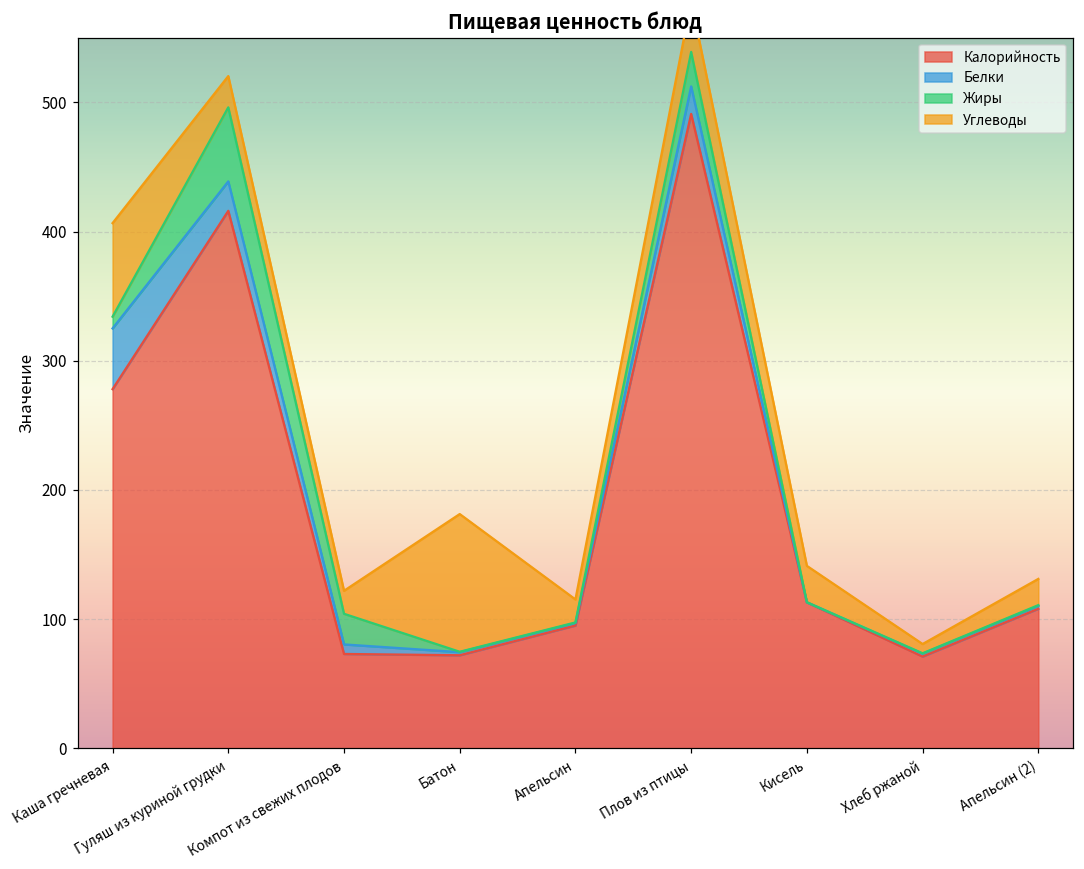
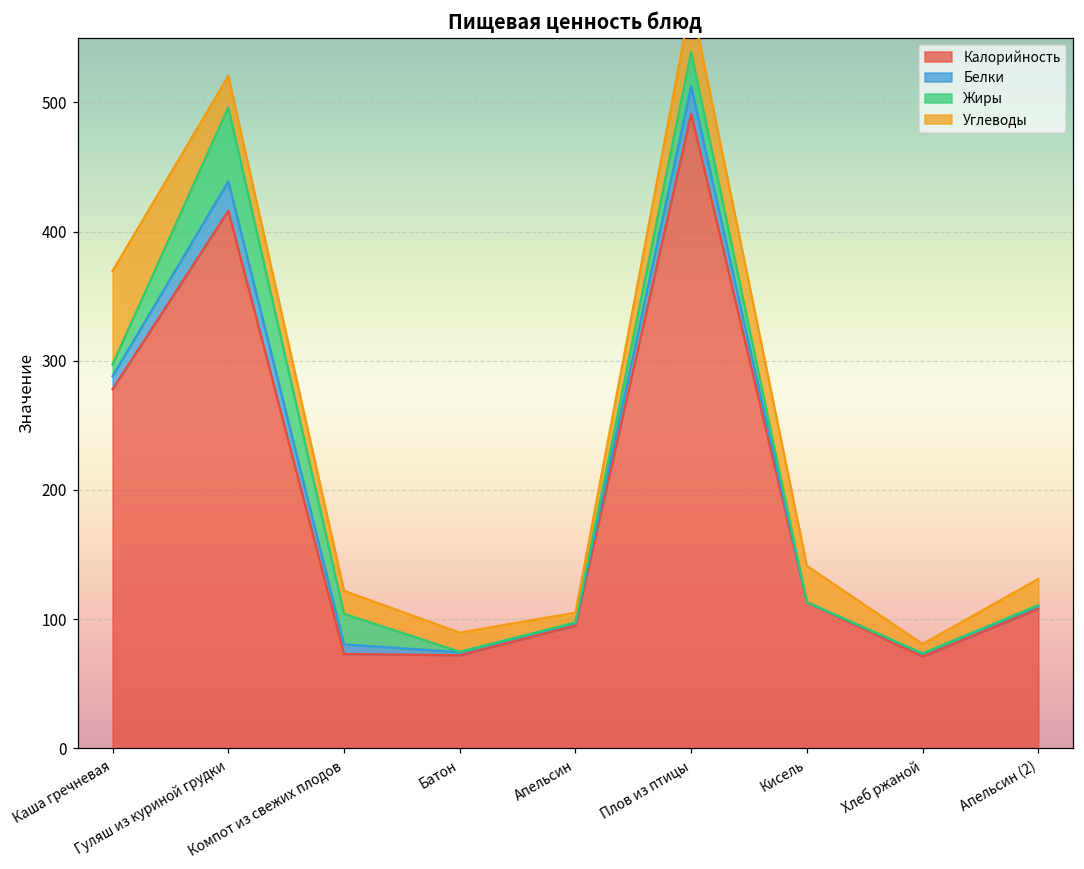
Белки, Каша гречневая: 47 -> 10
Углеводы, Батон: 107 -> 15
Углеводы, Апельсин: 18 -> 8
